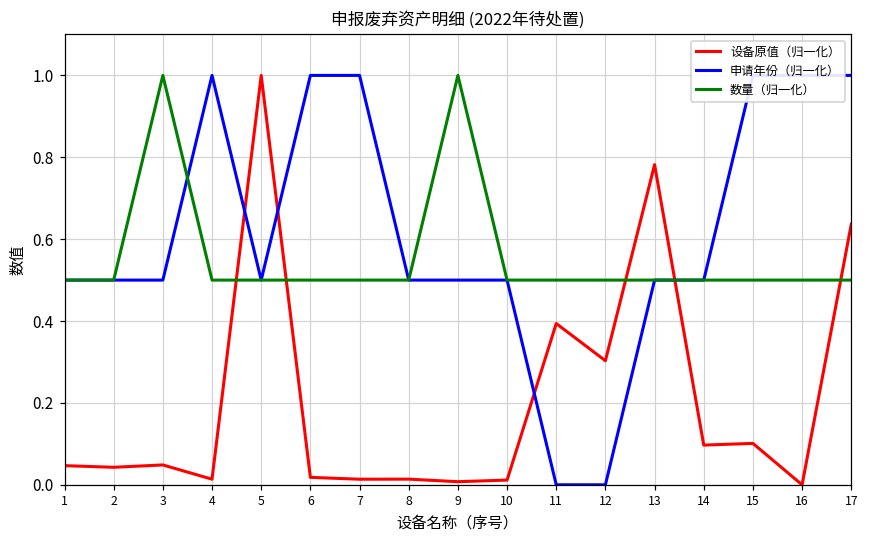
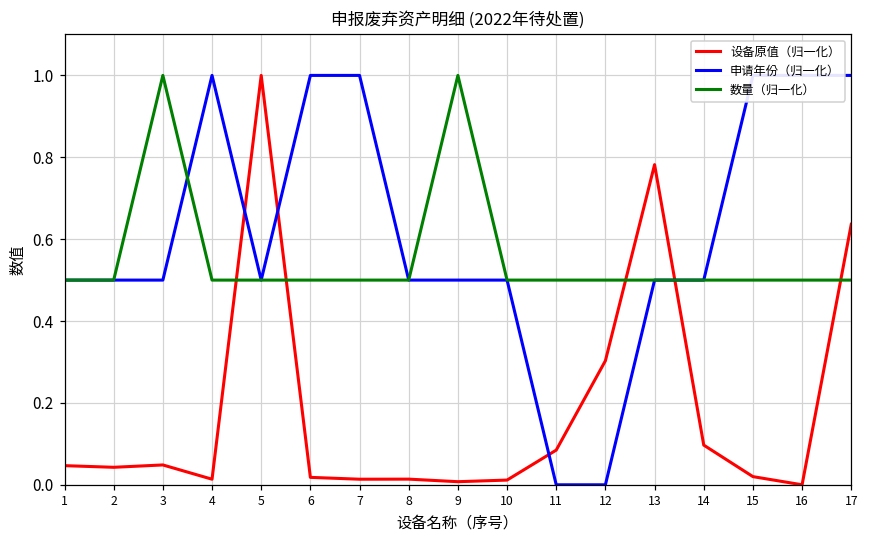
设备原值（归一化）, 11: 0.39 -> 0.08
设备原值（归一化）, 15: 0.10 -> 0.02
